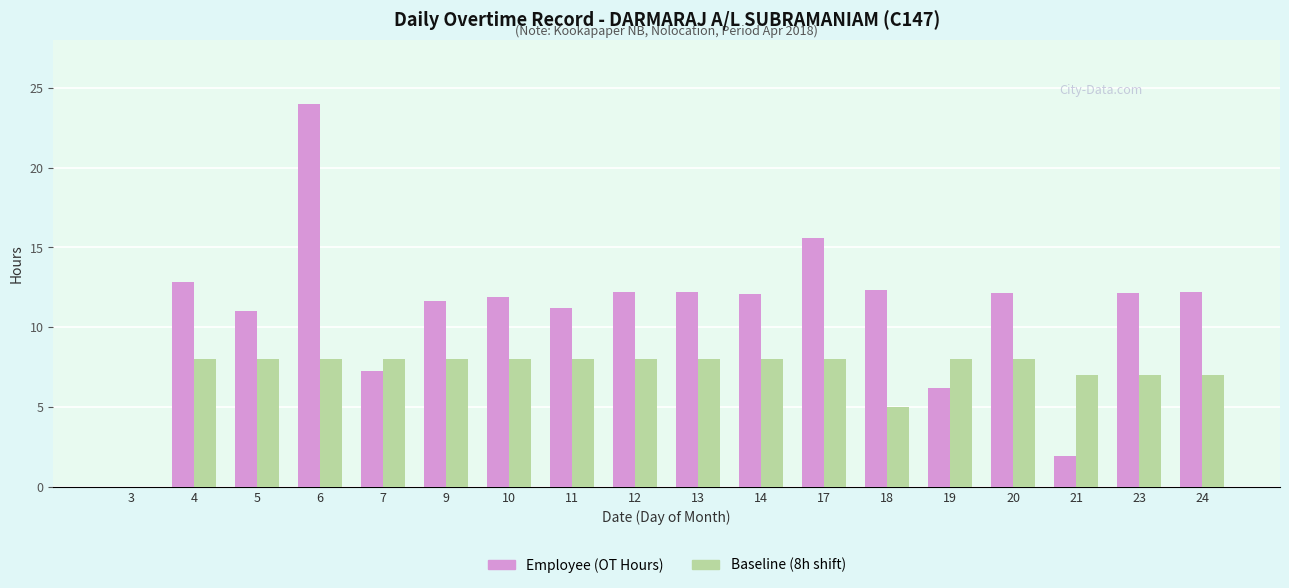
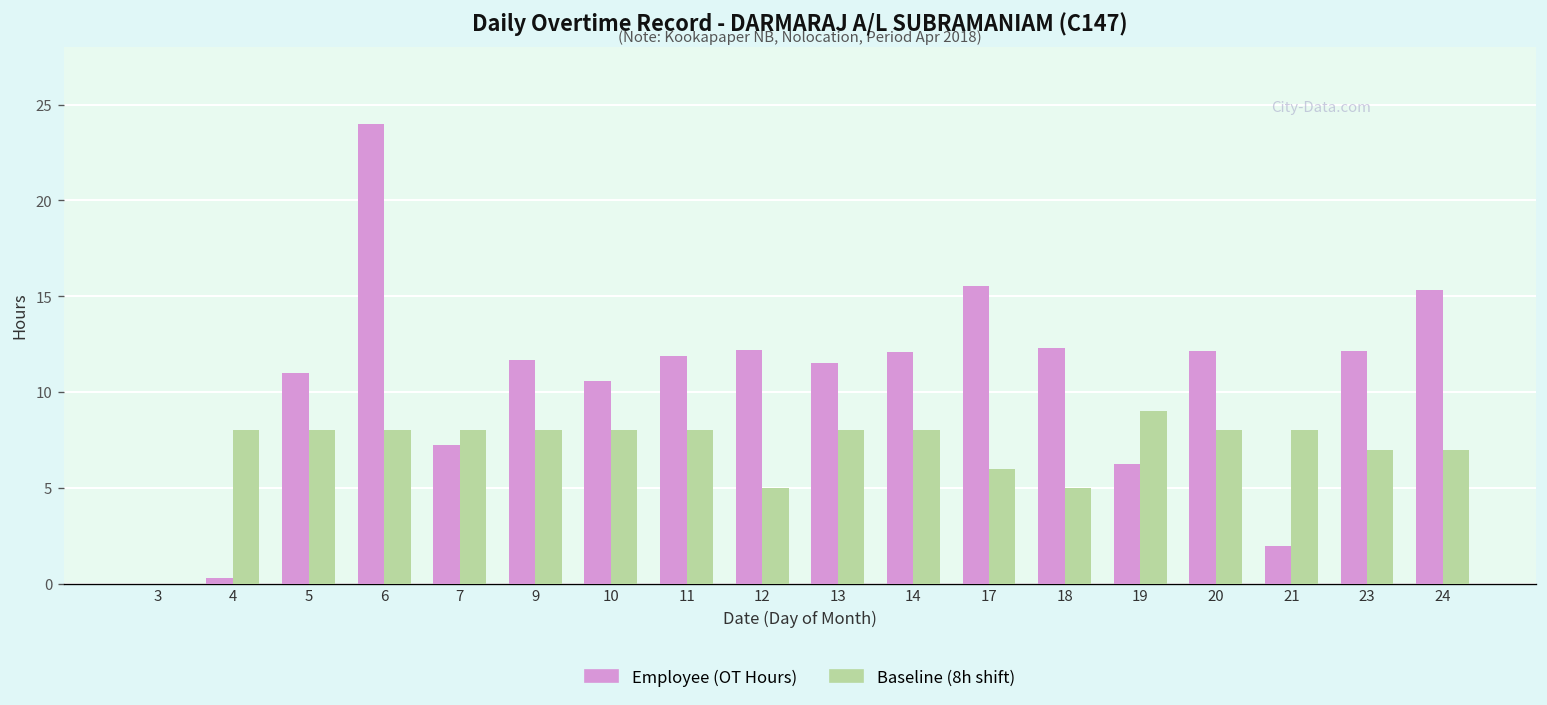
Employee (OT Hours), 4: 12.8 -> 0.3
Employee (OT Hours), 10: 11.9 -> 10.6
Employee (OT Hours), 11: 11.2 -> 11.9
Baseline (8h shift), 12: 8 -> 5
Employee (OT Hours), 13: 12.2 -> 11.5
Baseline (8h shift), 17: 8 -> 6
Baseline (8h shift), 19: 8 -> 9
Baseline (8h shift), 21: 7 -> 8
Employee (OT Hours), 24: 12.2 -> 15.4
